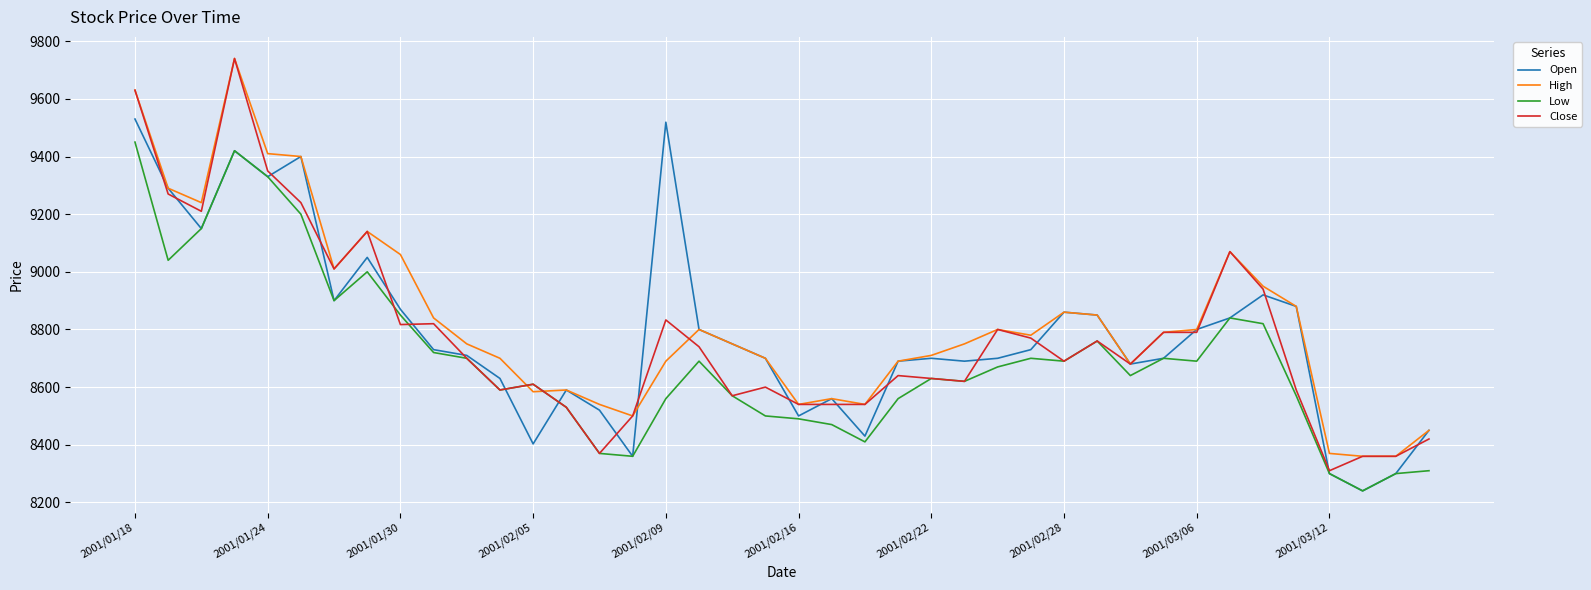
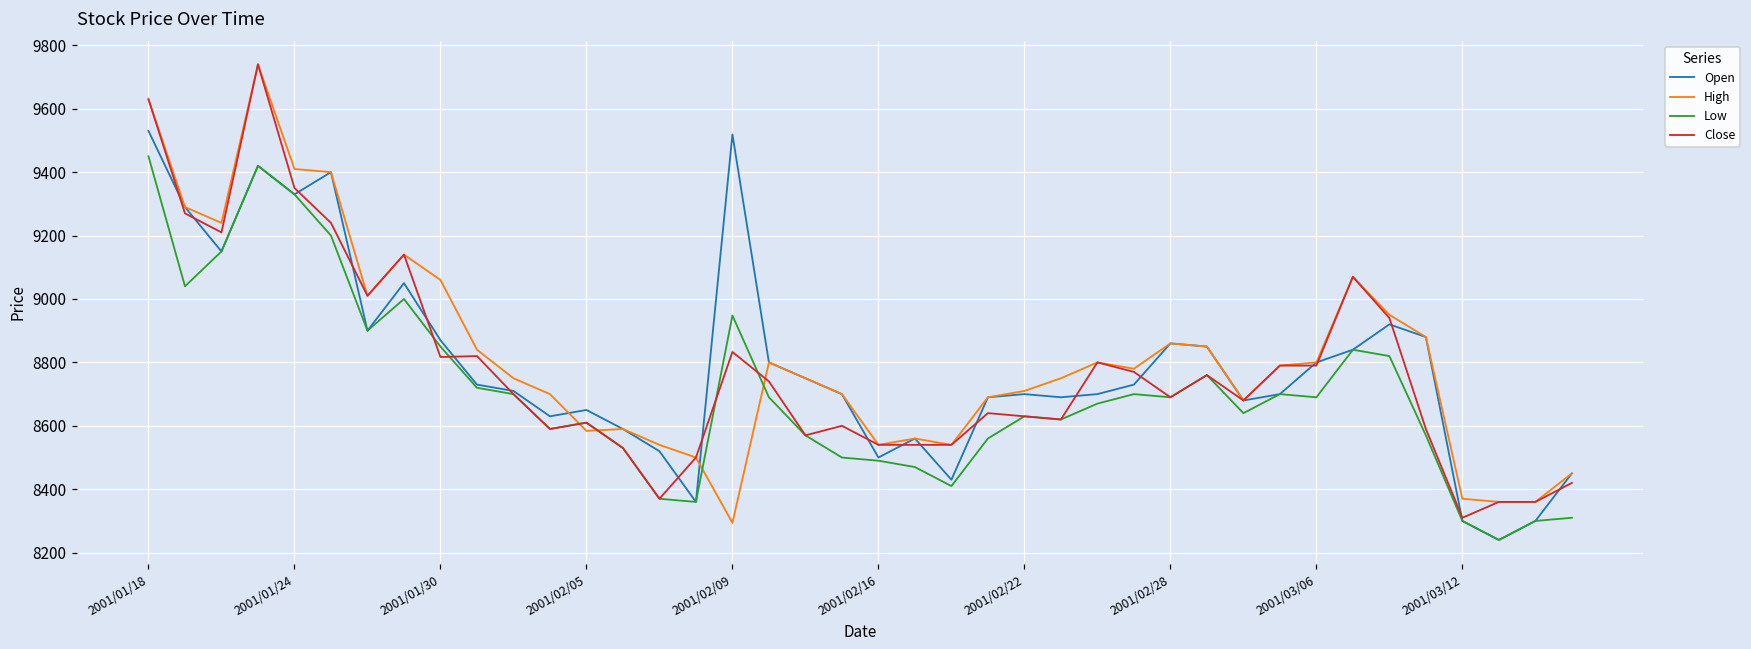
Open, 2001/02/05: 8400 -> 8650
High, 2001/02/09: 8690 -> 8290
Low, 2001/02/09: 8560 -> 8950
